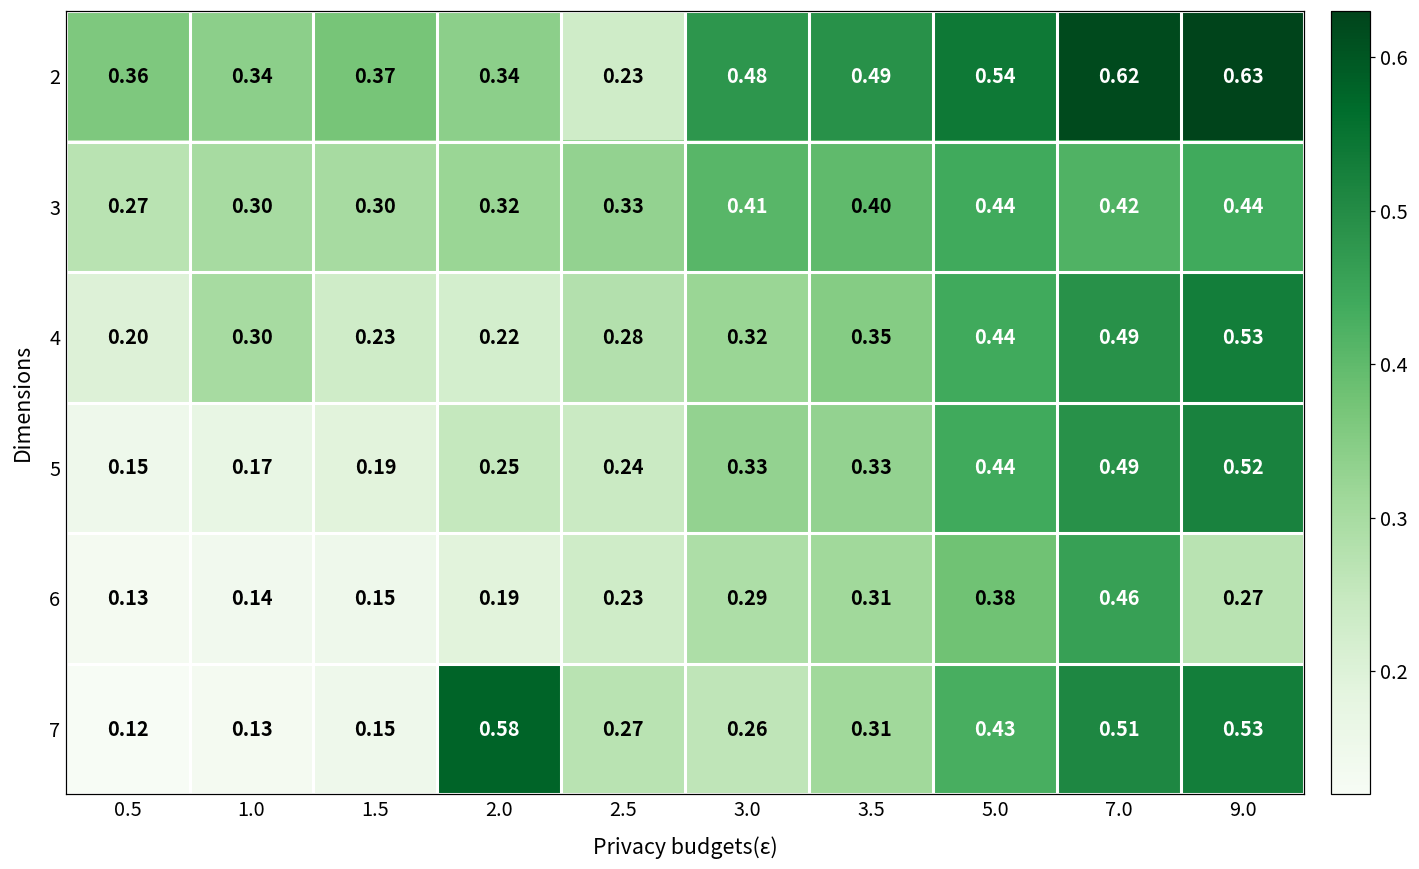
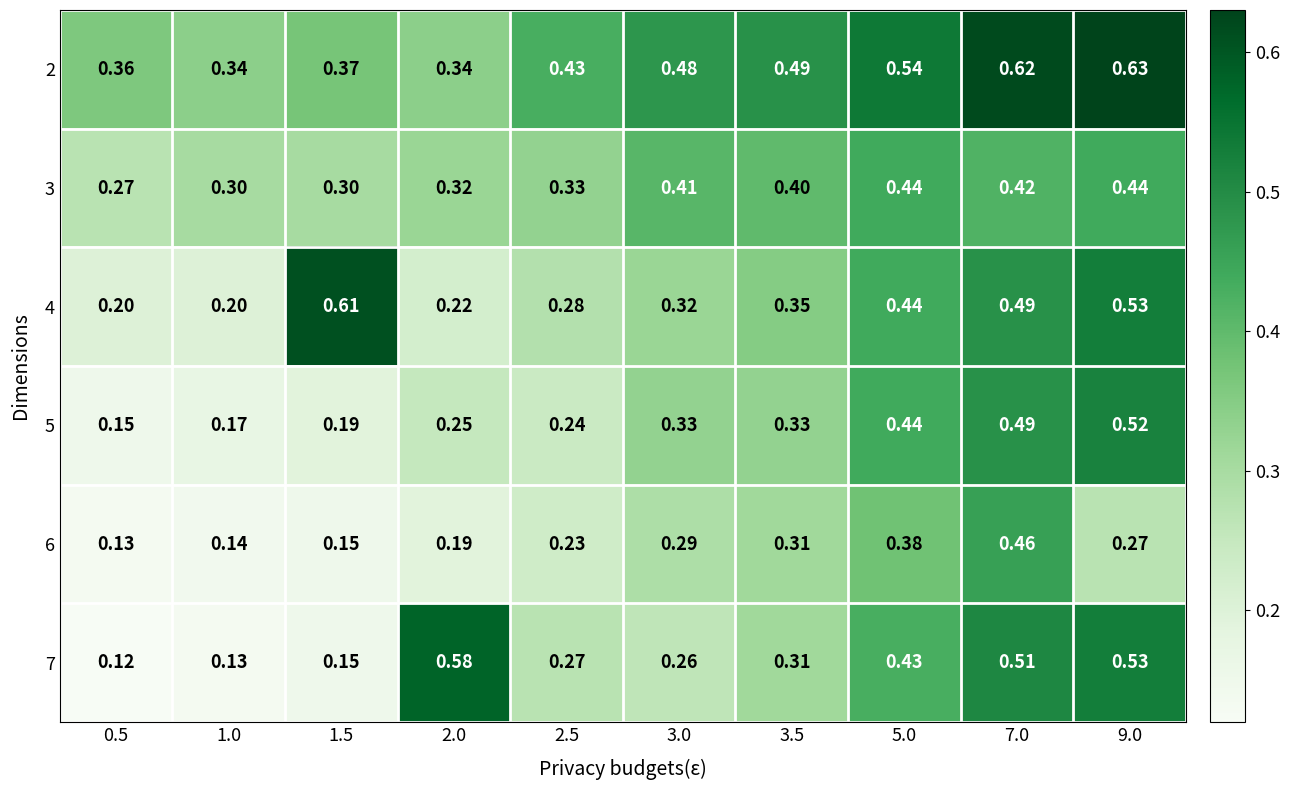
2, 2.5: 0.23 -> 0.43
4, 1.0: 0.30 -> 0.20
4, 1.5: 0.23 -> 0.61
